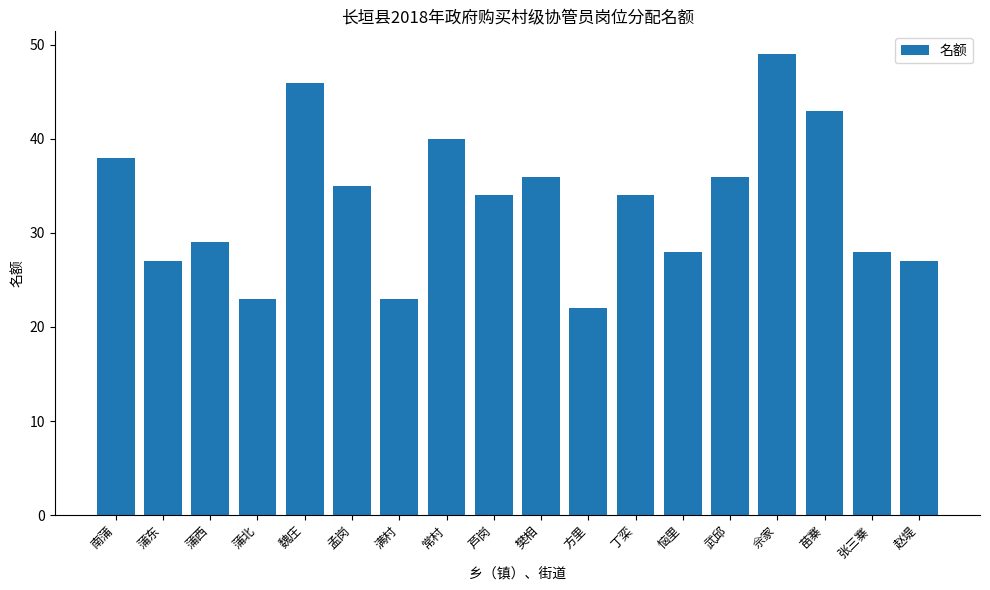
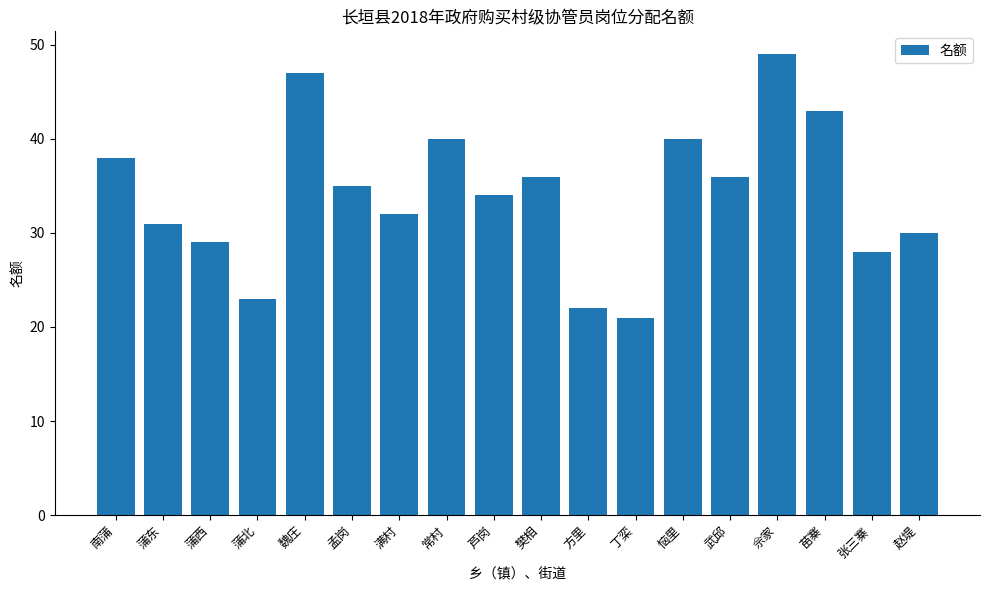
蒲东: 27 -> 31
魏庄: 46 -> 47
满村: 23 -> 32
丁栾: 34 -> 21
恼里: 28 -> 40
赵堤: 27 -> 30
